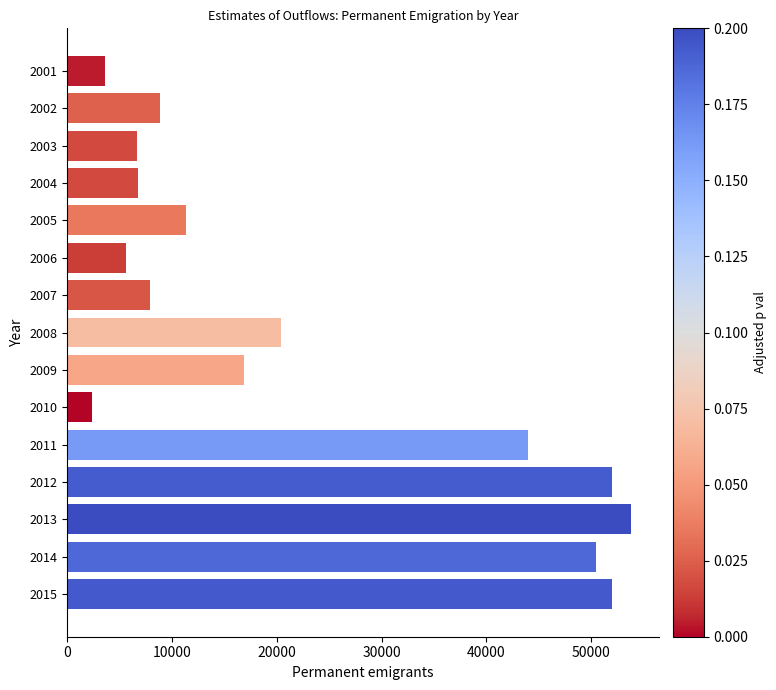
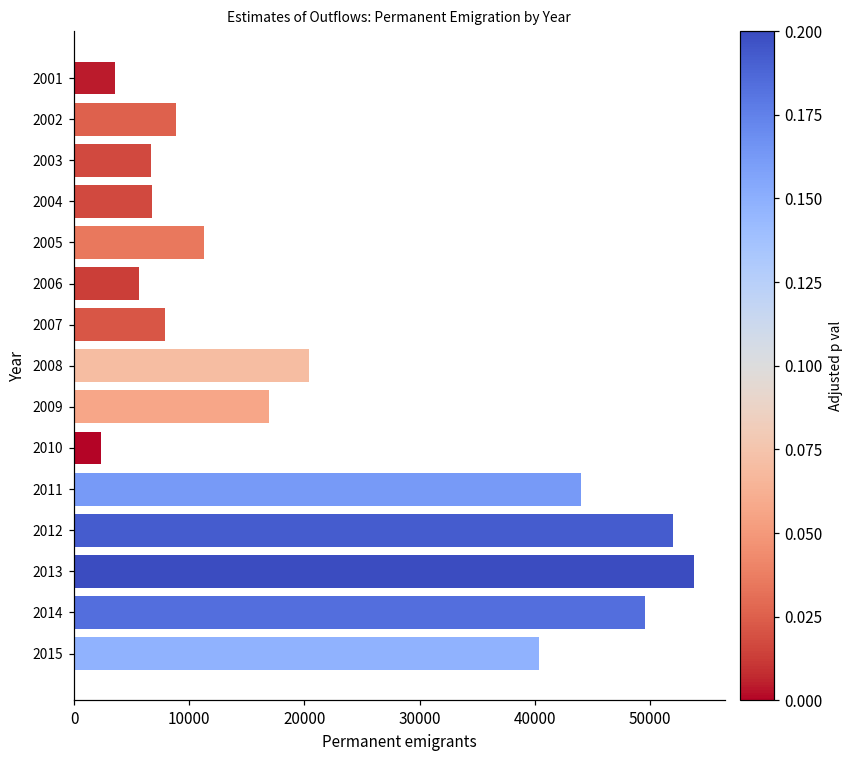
2014: 50500 -> 49600
2015: 52000 -> 40400
